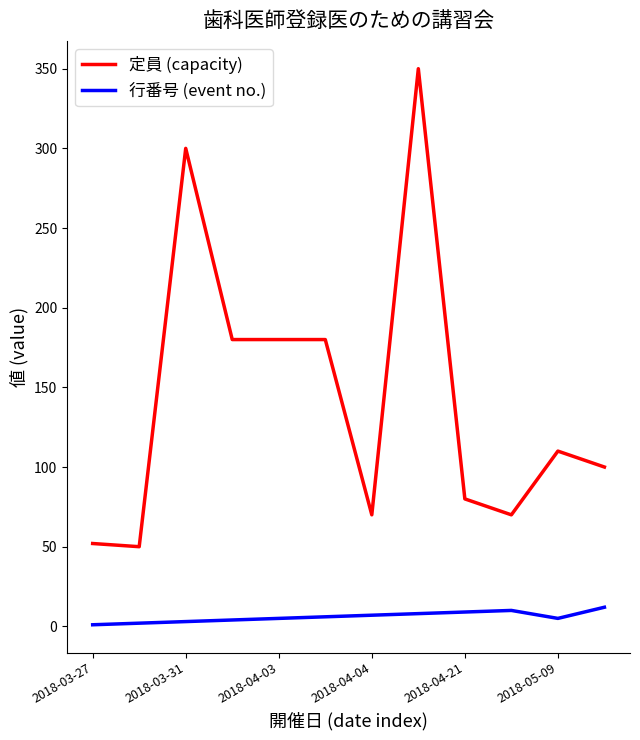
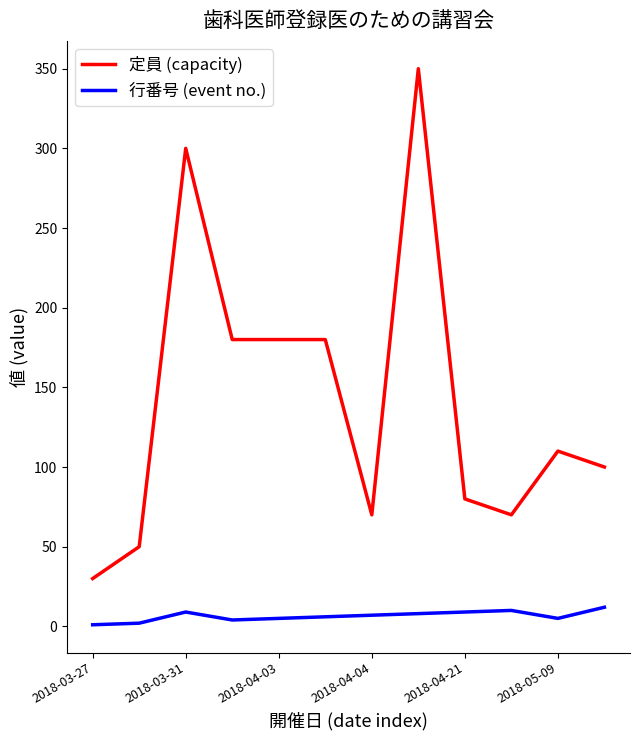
定員 (capacity), 2018-03-27: 52 -> 30
行番号 (event no.), 2018-03-31: 3 -> 9
